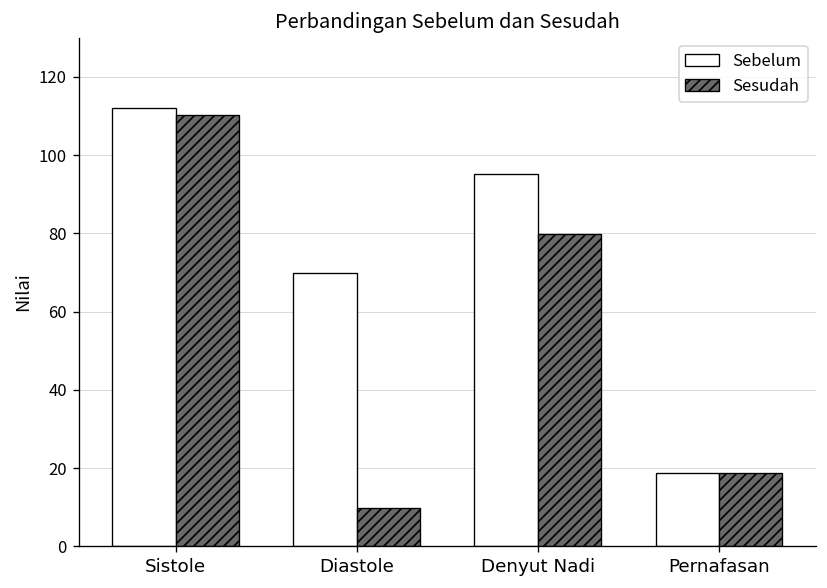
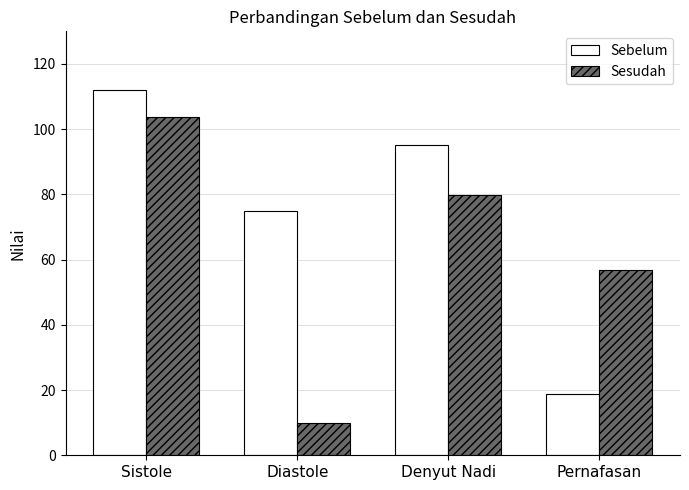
Sesudah, Sistole: 110 -> 104
Sebelum, Diastole: 70 -> 75
Sesudah, Pernafasan: 19 -> 57
